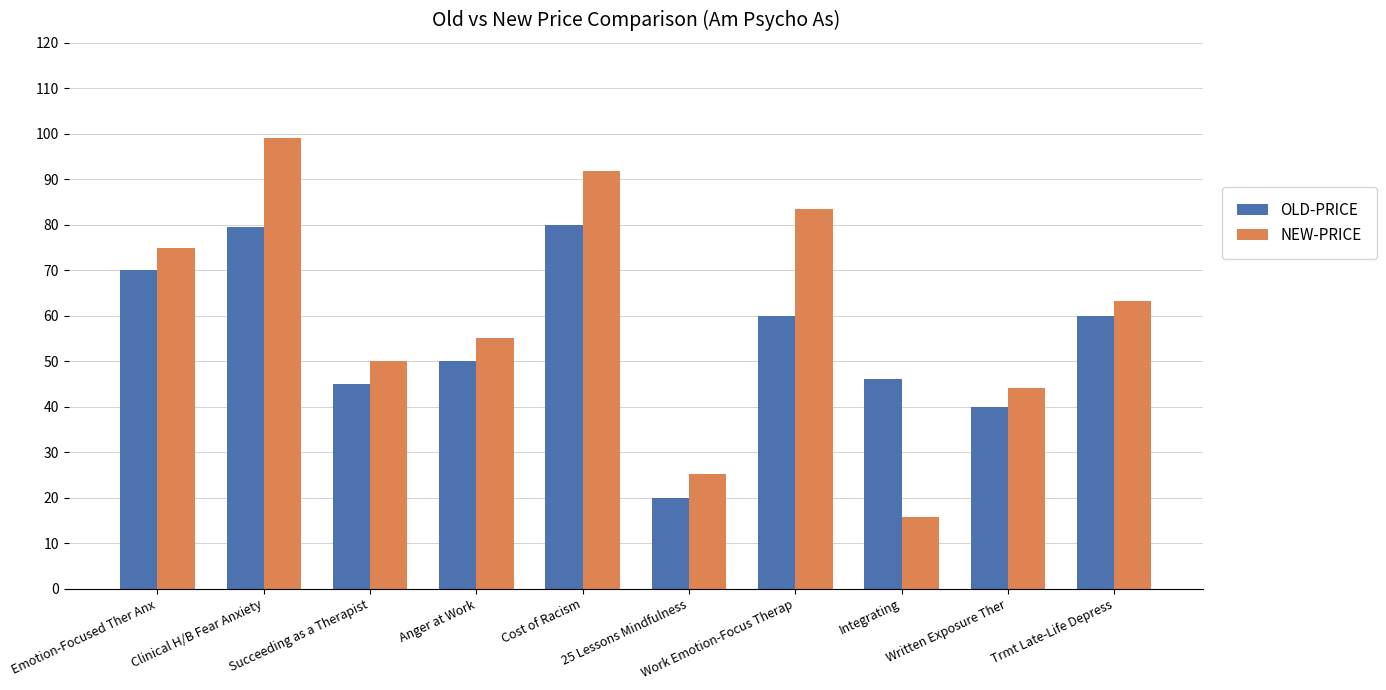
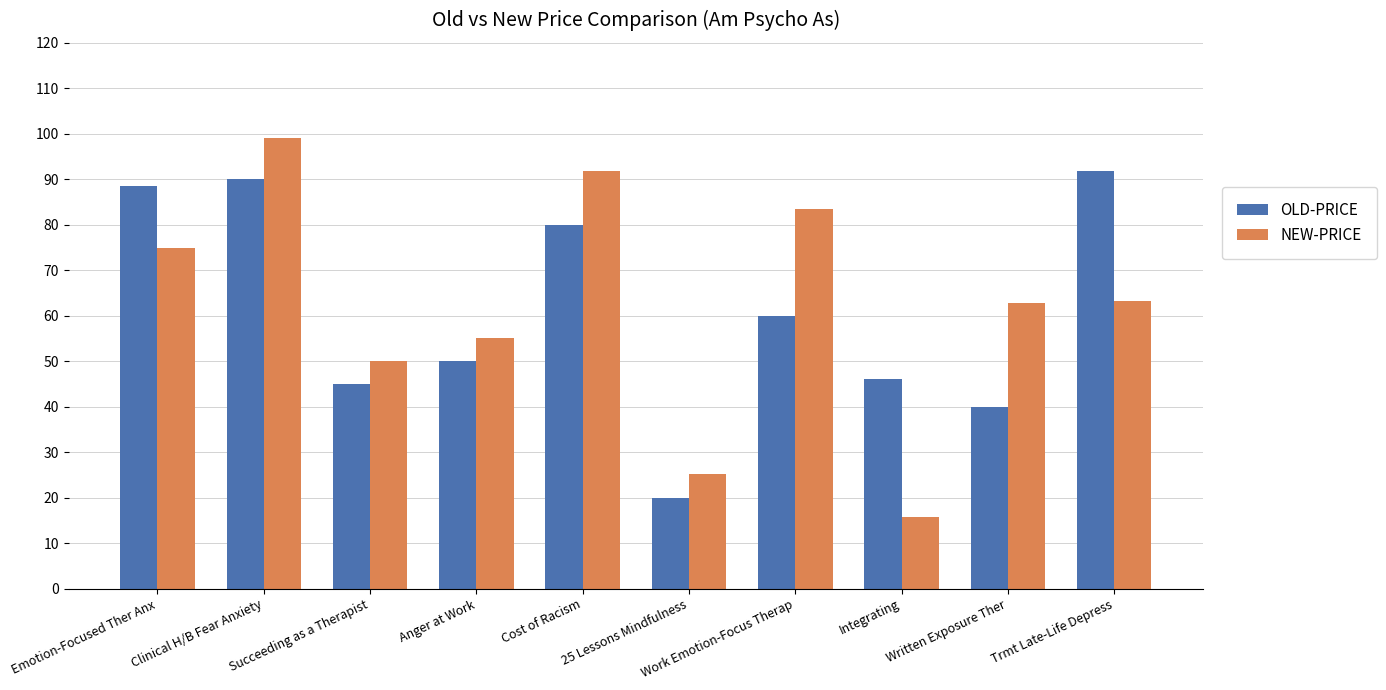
OLD-PRICE, Emotion-Focused Ther Anx: 70 -> 89
OLD-PRICE, Clinical H/B Fear Anxiety: 80 -> 90
NEW-PRICE, Written Exposure Ther: 44 -> 63
OLD-PRICE, Trmt Late-Life Depress: 60 -> 92
